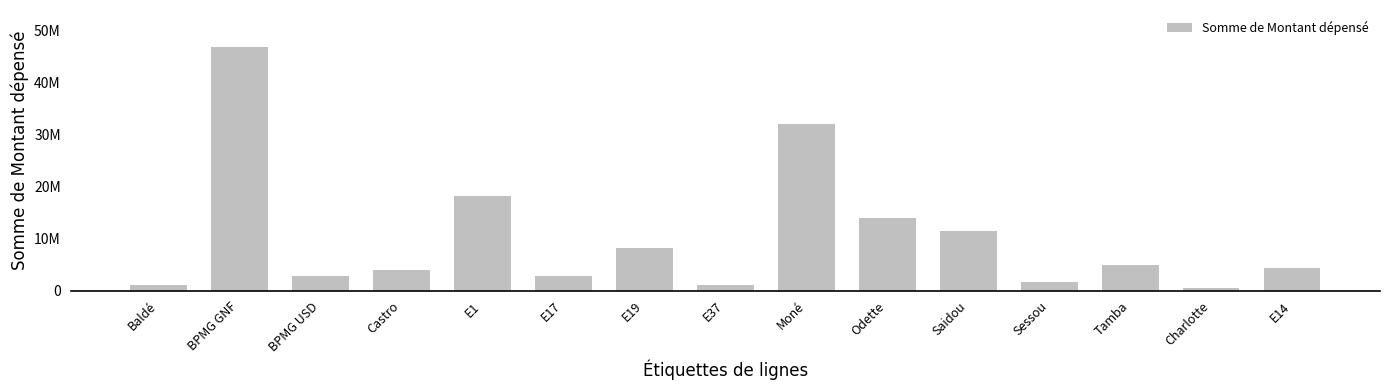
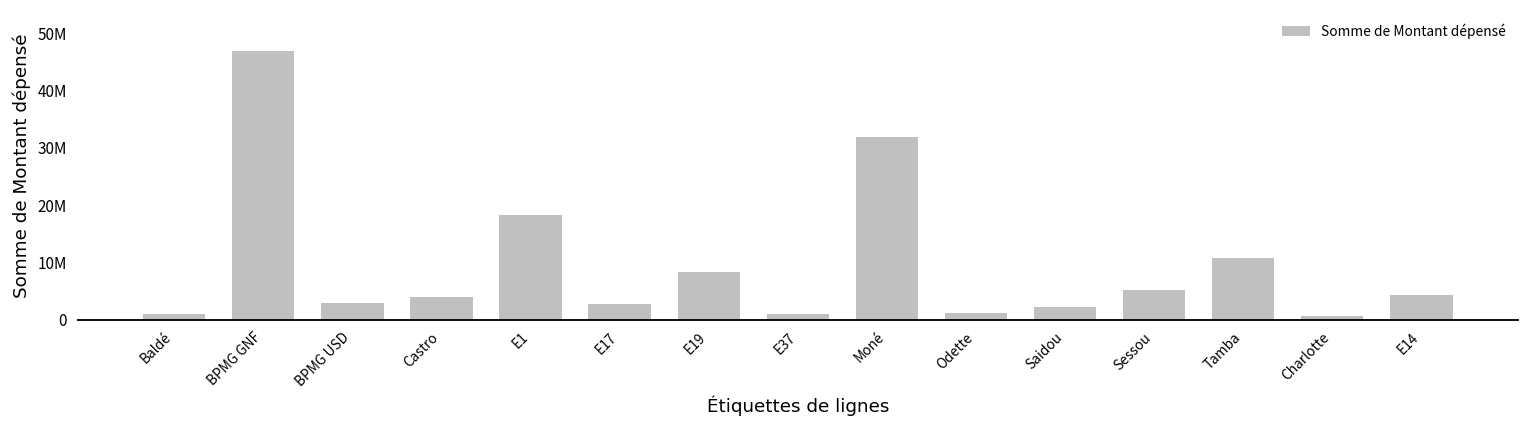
Odette: 14000000 -> 1000000
Saidou: 11000000 -> 2000000
Sessou: 2000000 -> 5000000
Tamba: 5000000 -> 11000000
